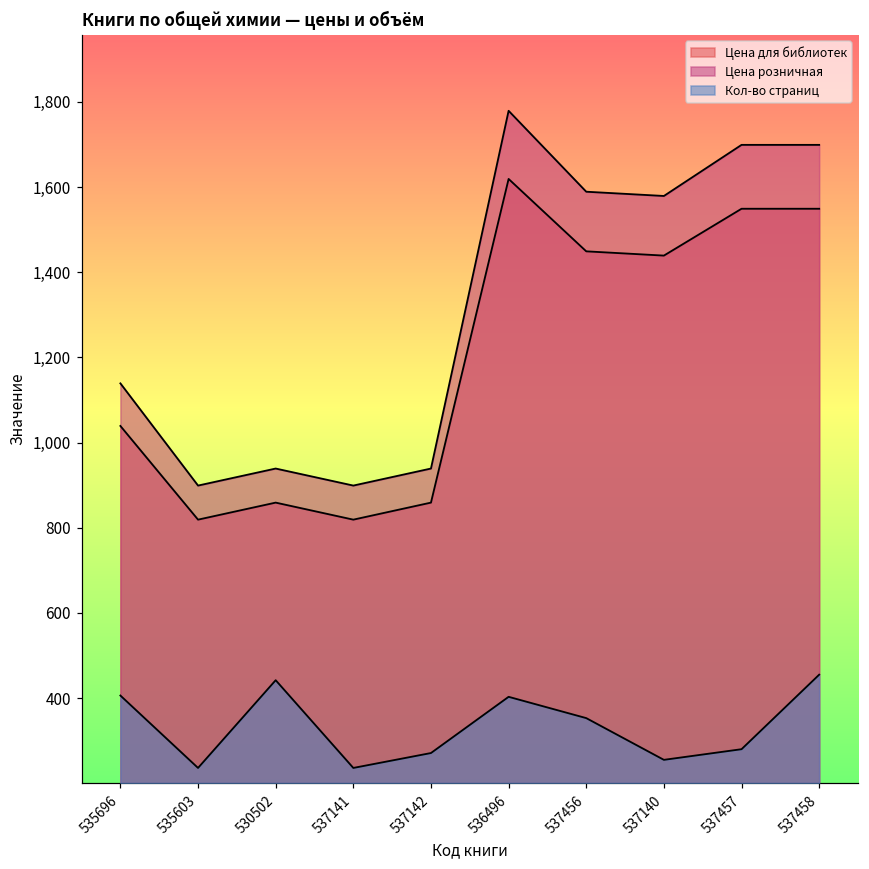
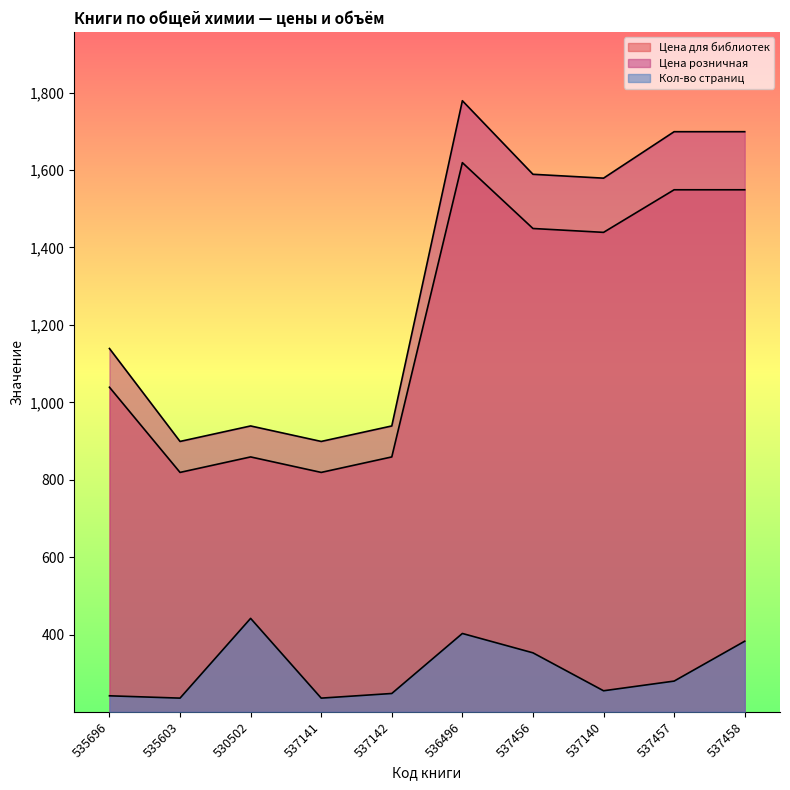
Кол-во страниц, 535696: 410 -> 240
Кол-во страниц, 537142: 270 -> 250
Кол-во страниц, 537458: 460 -> 380
